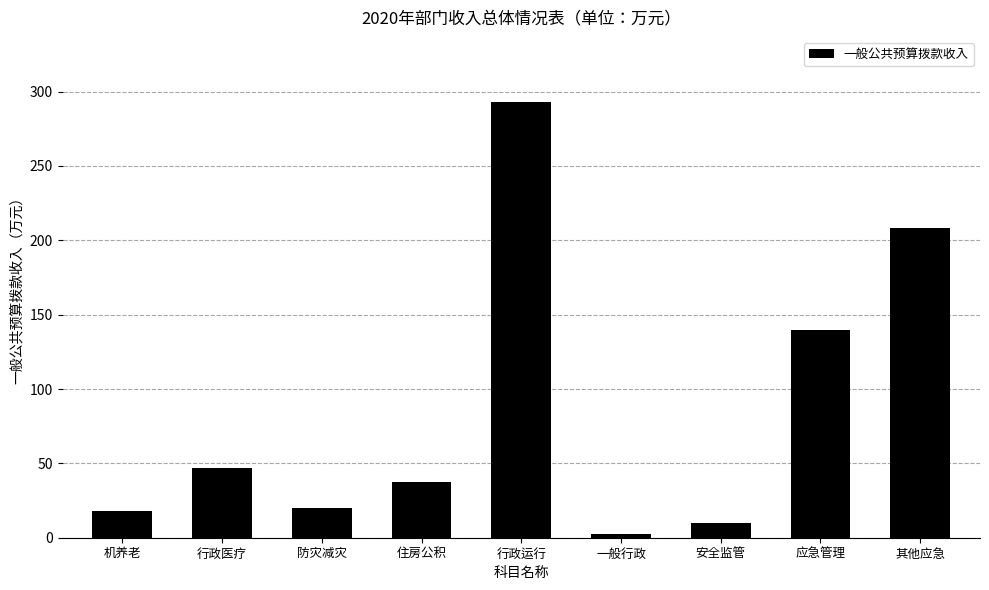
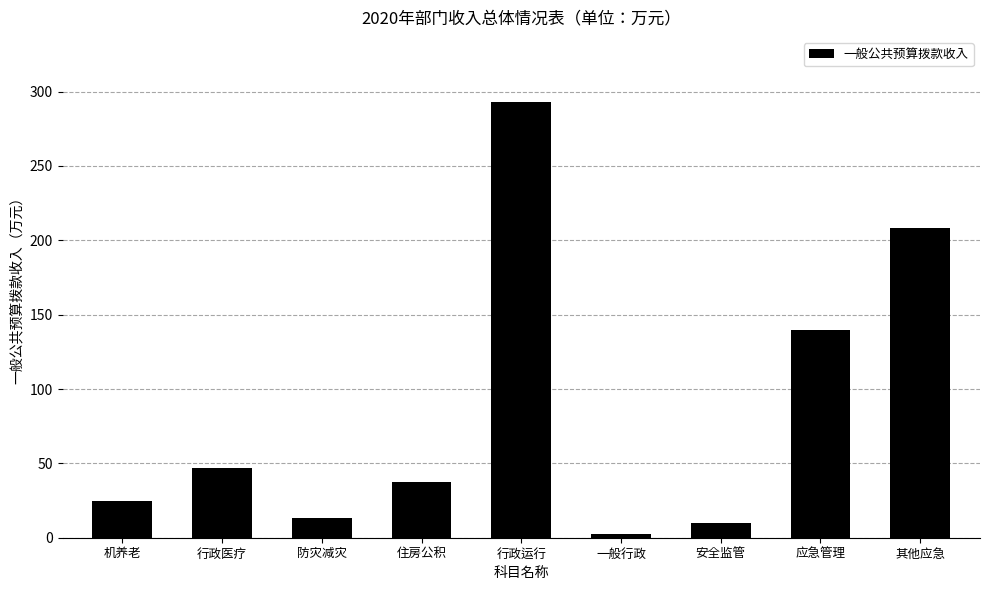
机养老: 18 -> 25
防灾减灾: 20 -> 14
